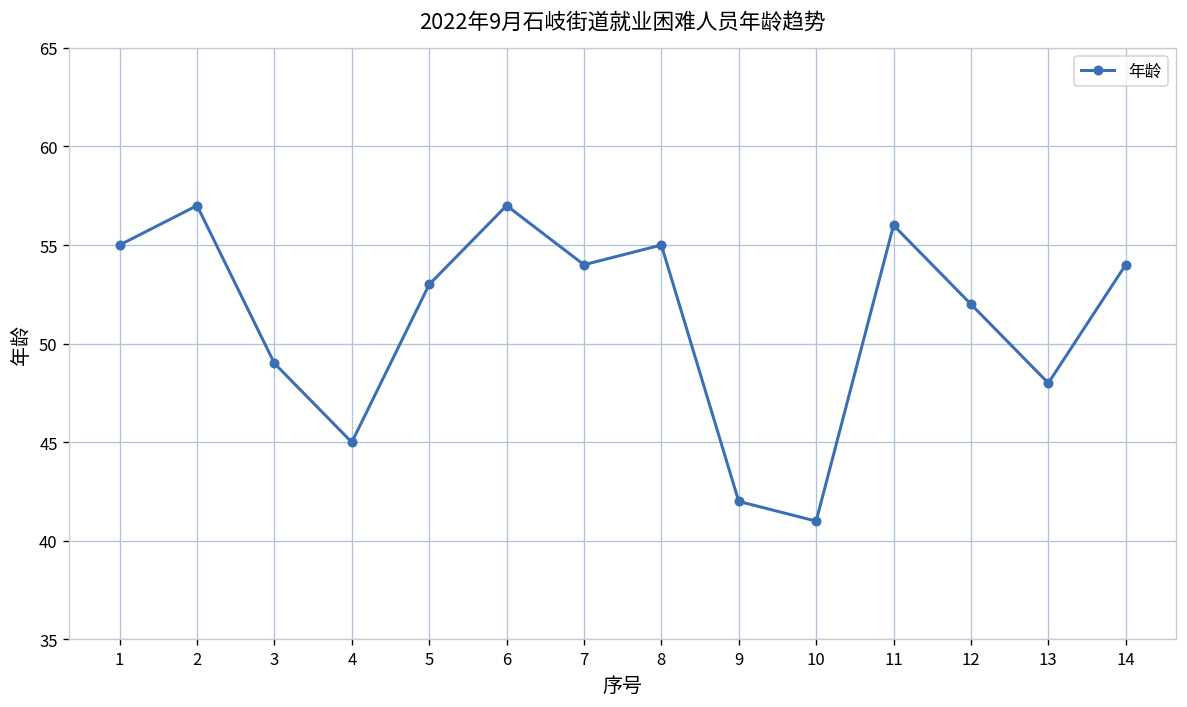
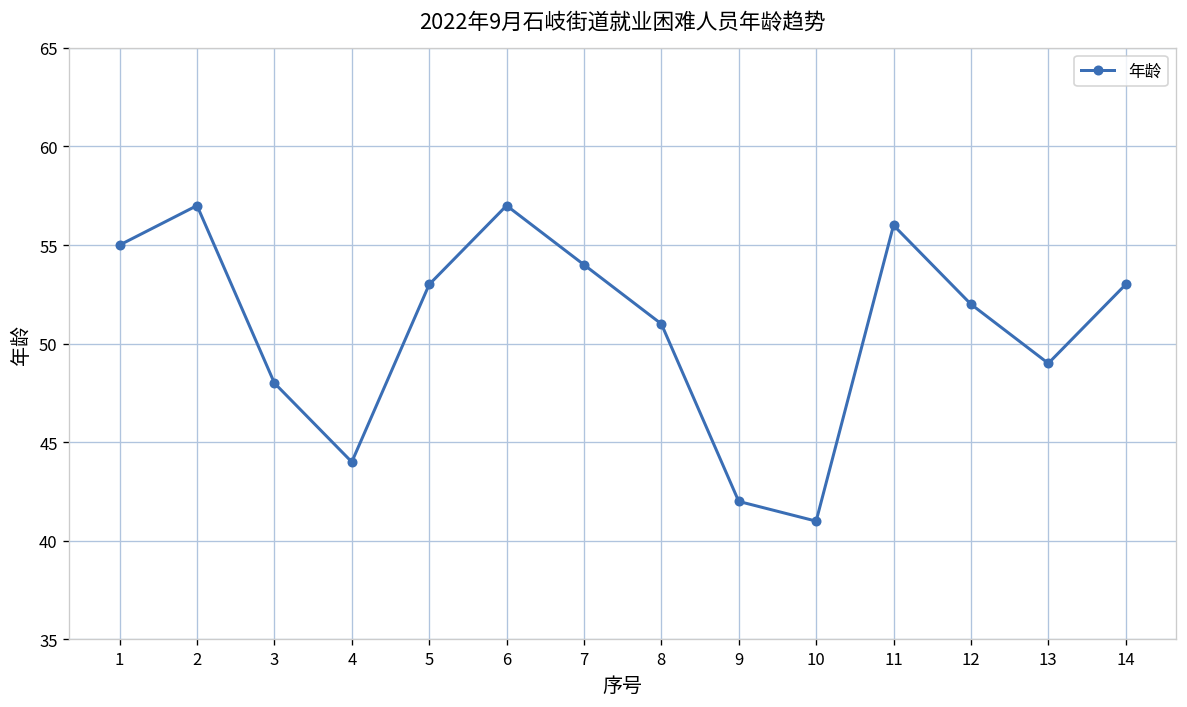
3: 49 -> 48
4: 45 -> 44
8: 55 -> 51
13: 48 -> 49
14: 54 -> 53
